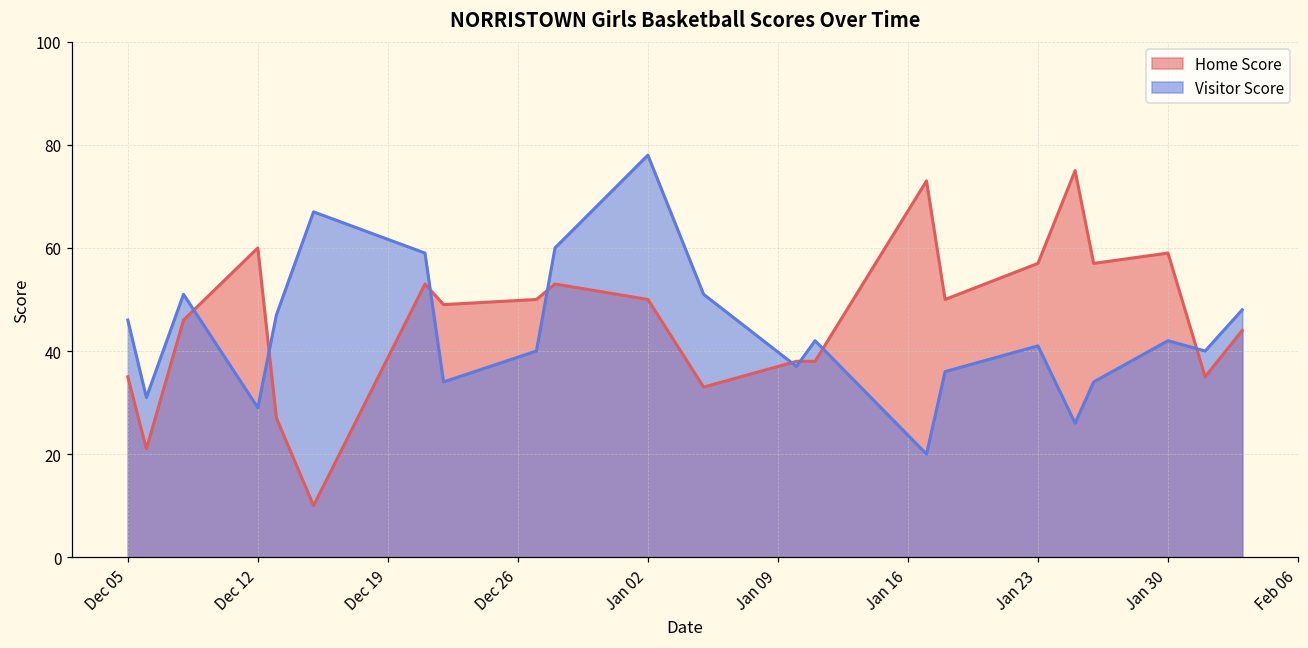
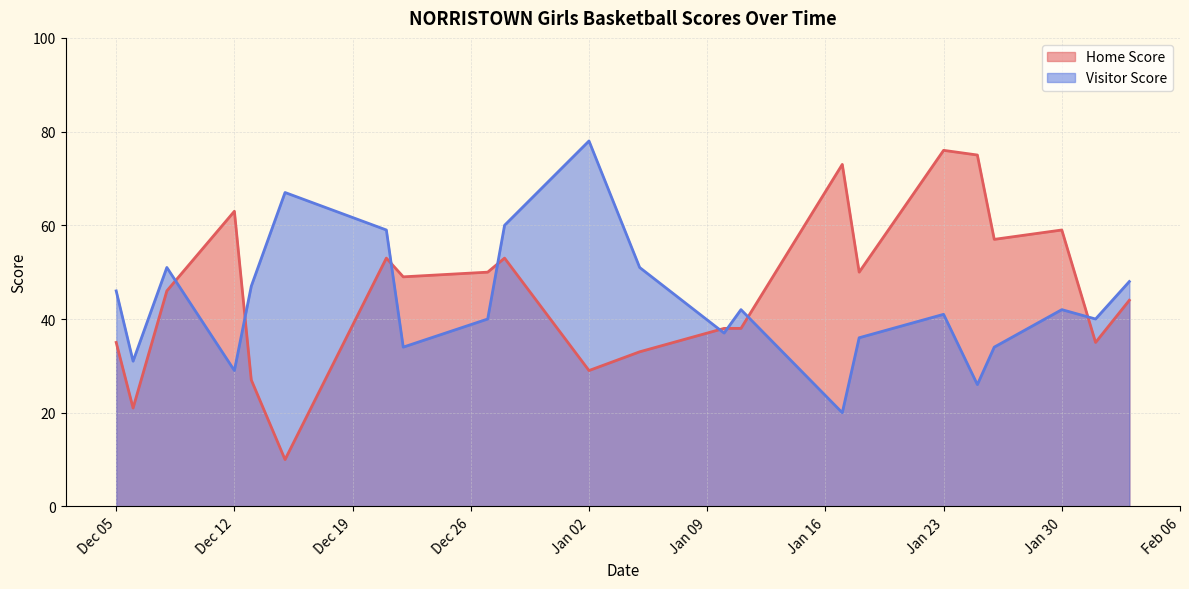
Home Score, Dec 12: 60 -> 63
Home Score, Jan 02: 50 -> 29
Home Score, Jan 23: 57 -> 76
